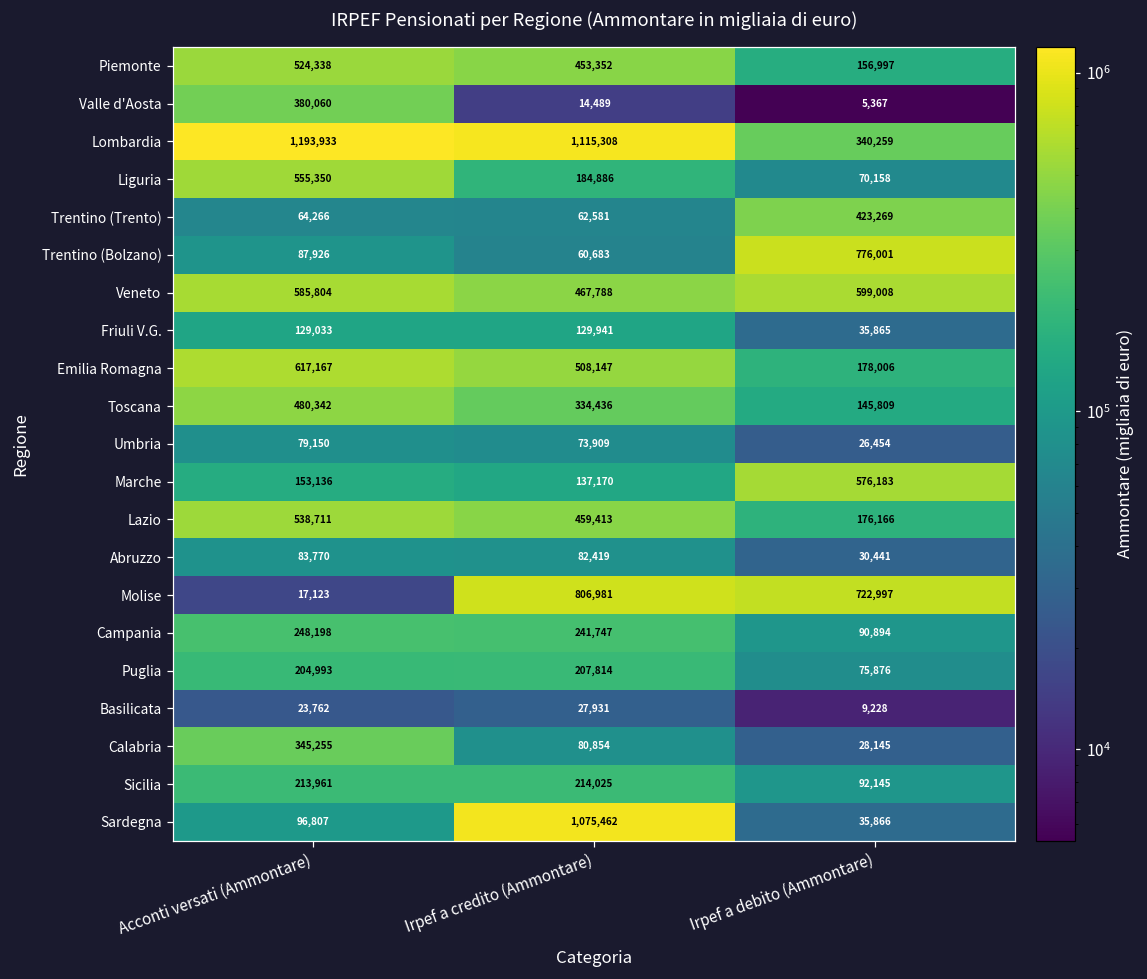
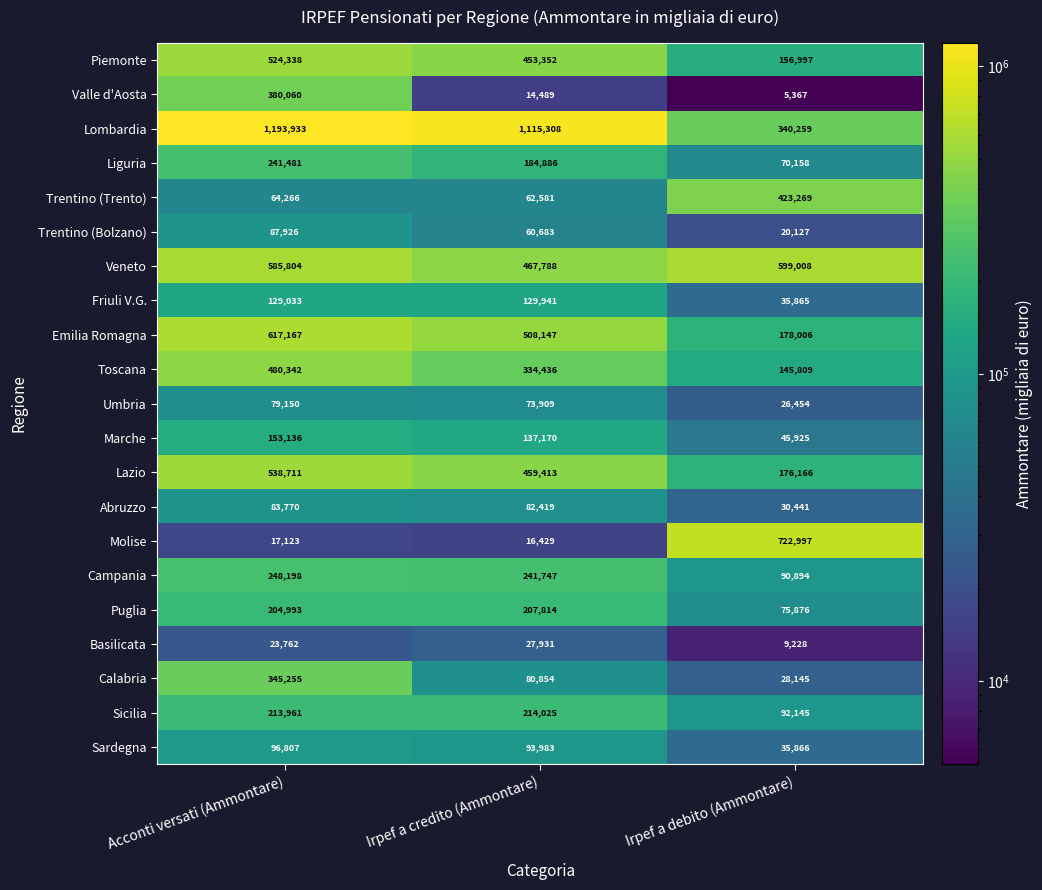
Liguria, Acconti versati (Ammontare): 555,350 -> 241,481
Trentino (Bolzano), Irpef a debito (Ammontare): 776,001 -> 20,127
Marche, Irpef a debito (Ammontare): 576,183 -> 45,925
Molise, Irpef a credito (Ammontare): 806,981 -> 16,429
Sardegna, Irpef a credito (Ammontare): 1,075,462 -> 93,983
